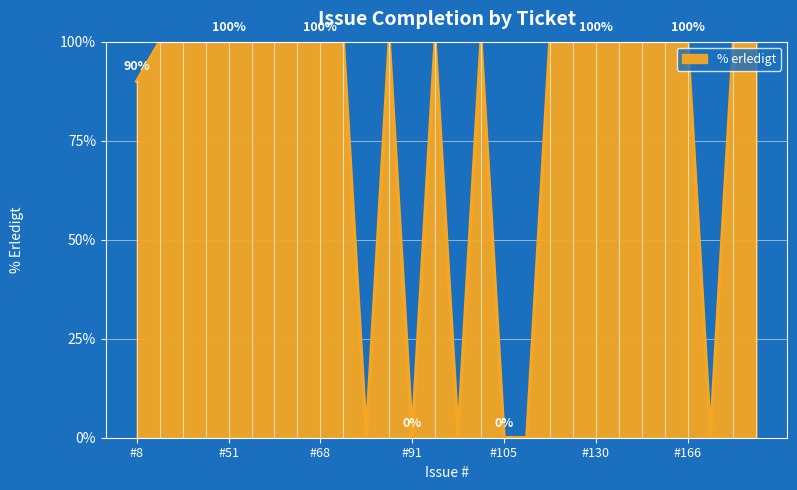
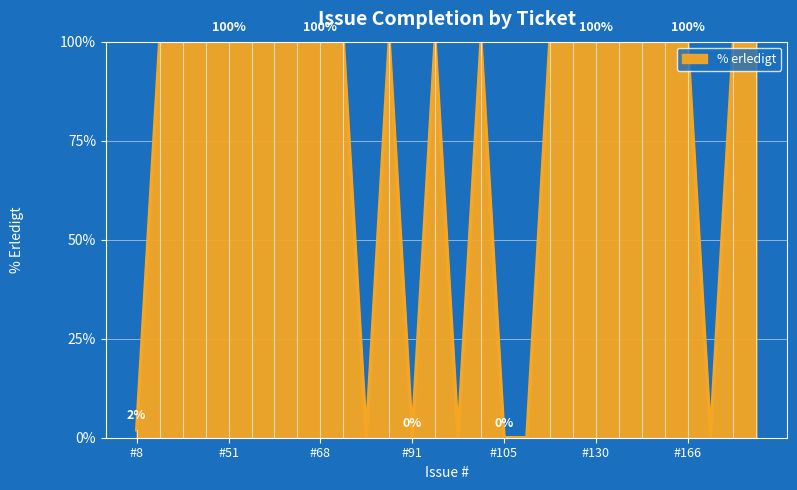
#8: 90% -> 2%
